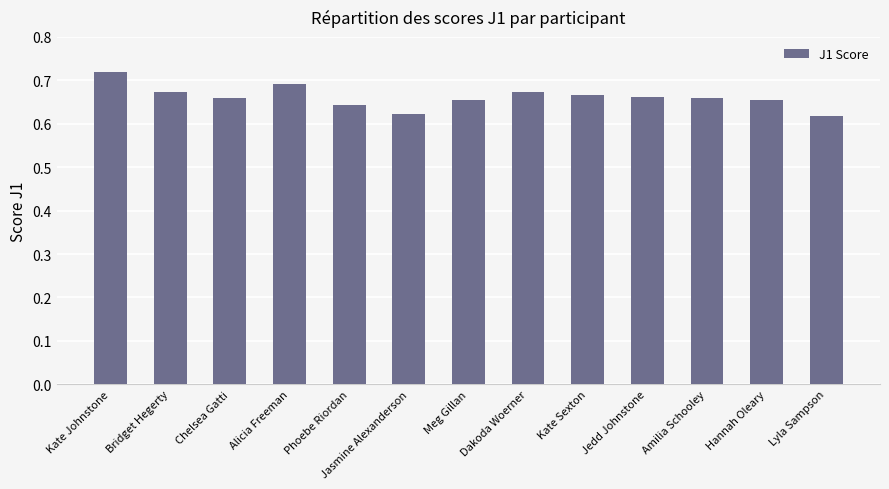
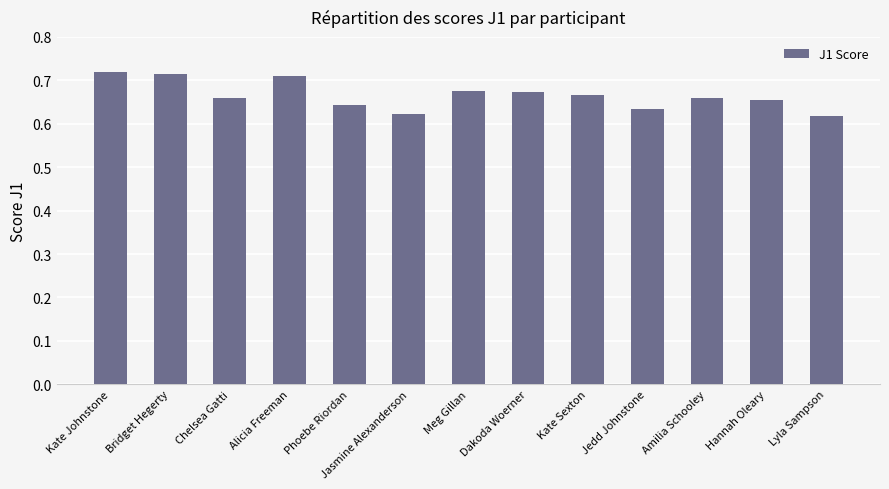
Bridget Hegerty: 0.67 -> 0.71
Alicia Freeman: 0.69 -> 0.71
Meg Gillan: 0.66 -> 0.68
Jedd Johnstone: 0.66 -> 0.63
